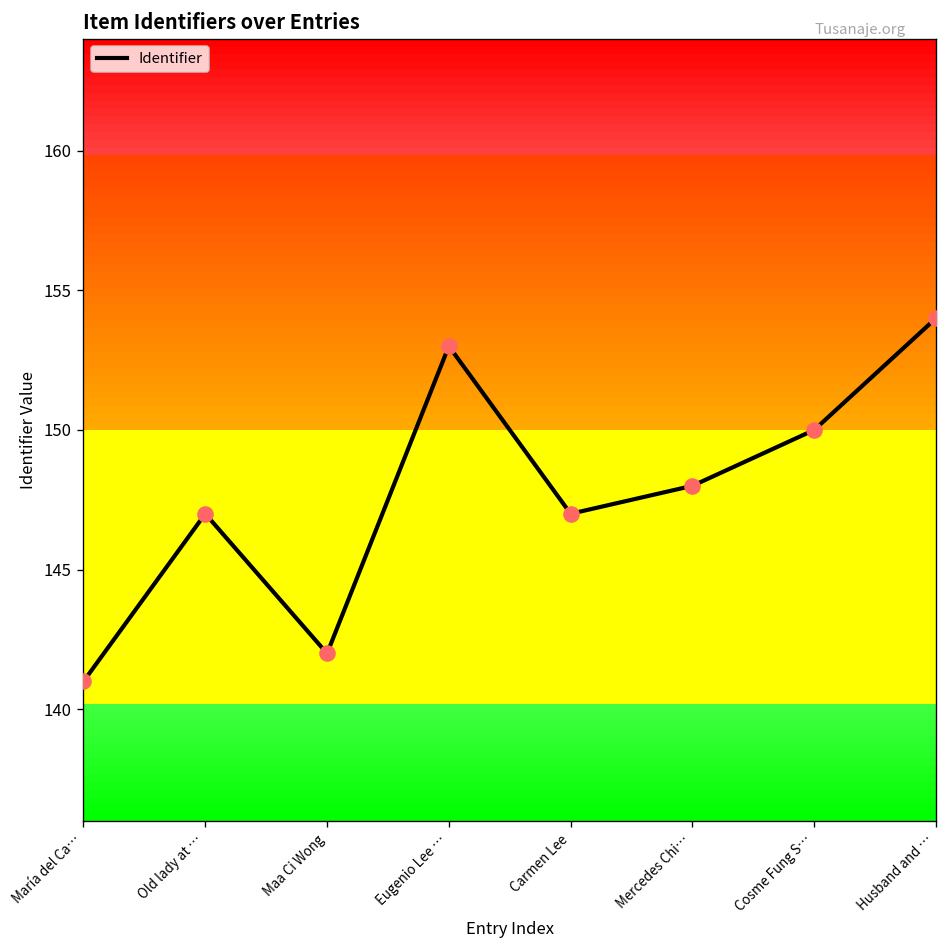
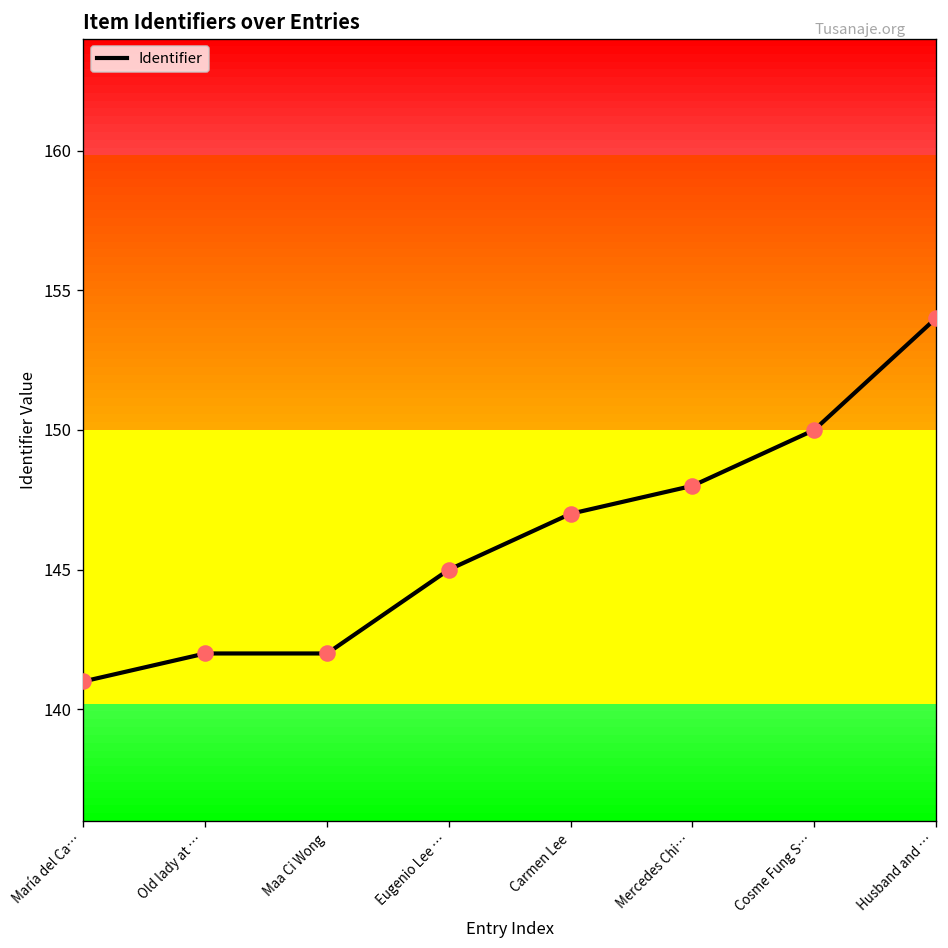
Old lady at …: 147 -> 142
Eugenio Lee …: 153 -> 145
